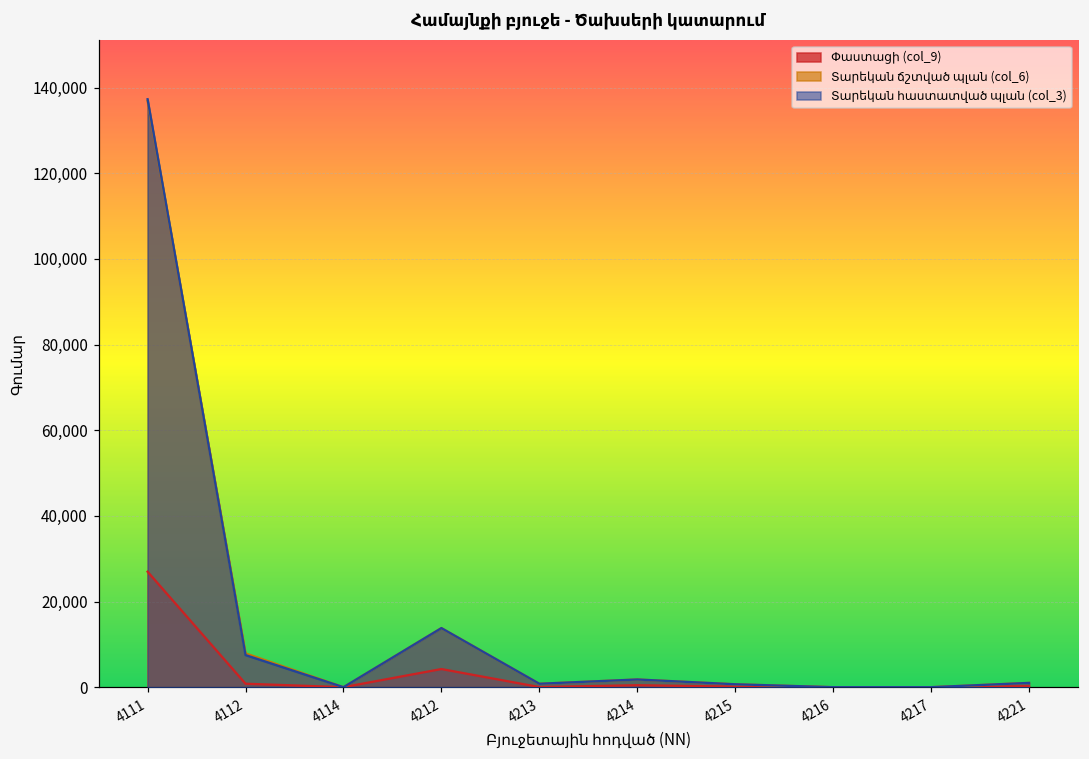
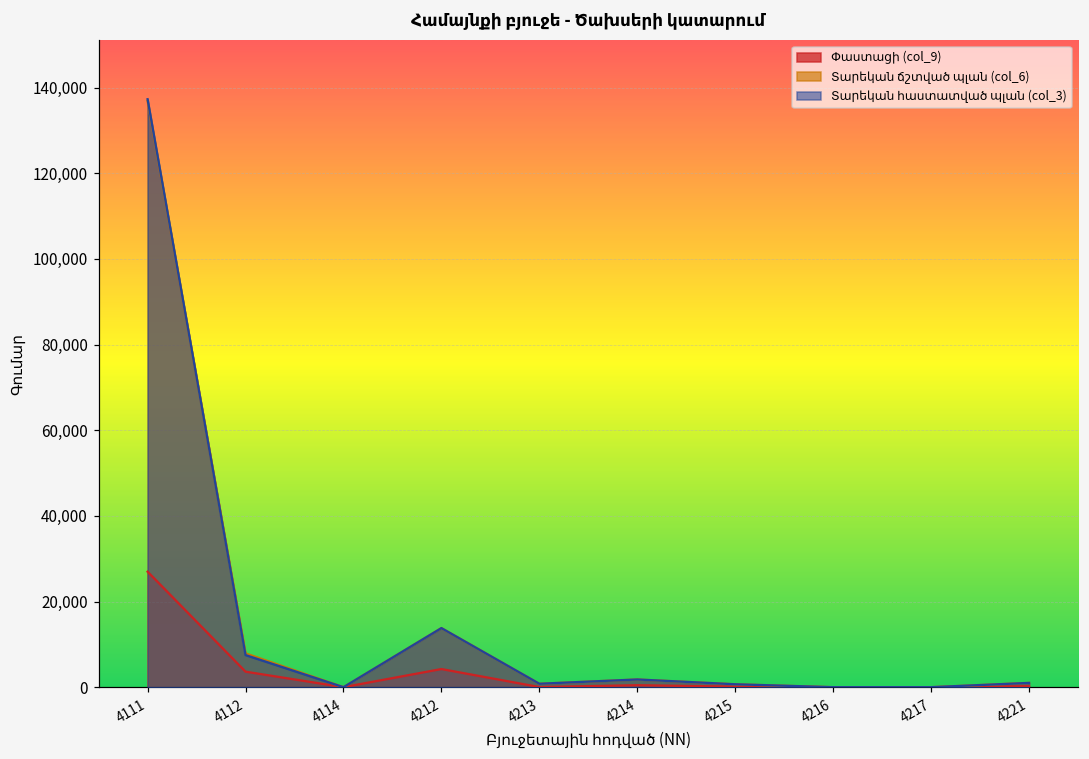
Փաստացի (col_9), 4112: 1,000 -> 4,000
